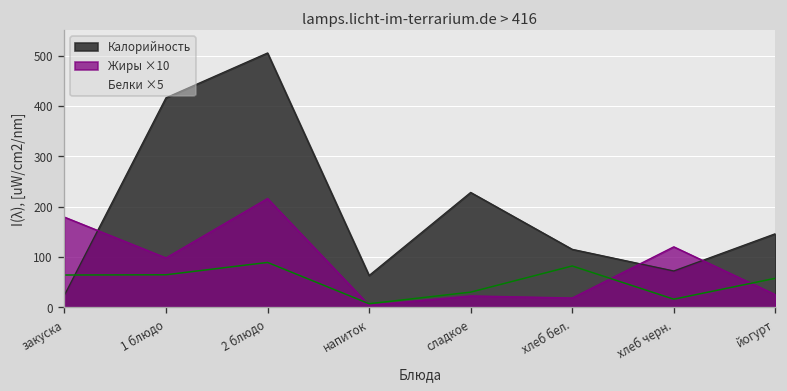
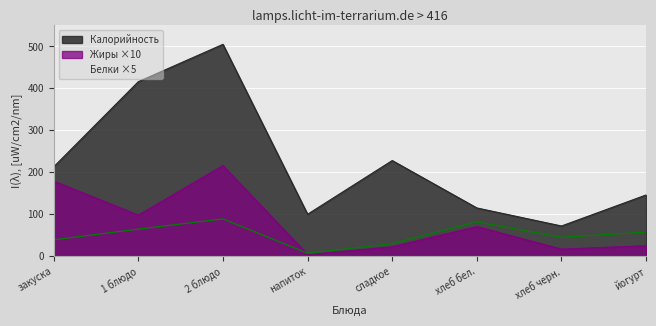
Калорийность, закуска: 20 -> 210
Белки ×5, закуска: 60 -> 40
Калорийность, напиток: 60 -> 100
Жиры ×10, хлеб бел.: 20 -> 70
Жиры ×10, хлеб черн.: 120 -> 20
Белки ×5, хлеб черн.: 20 -> 50
